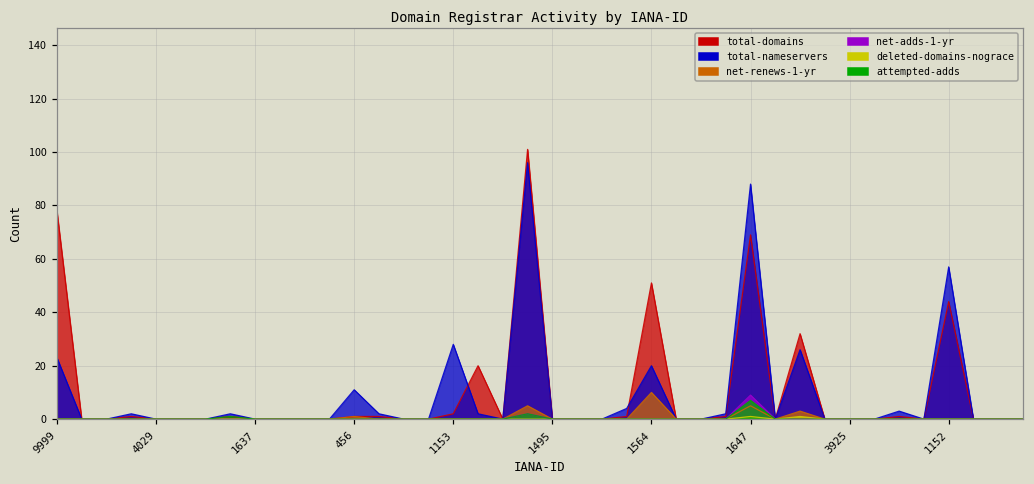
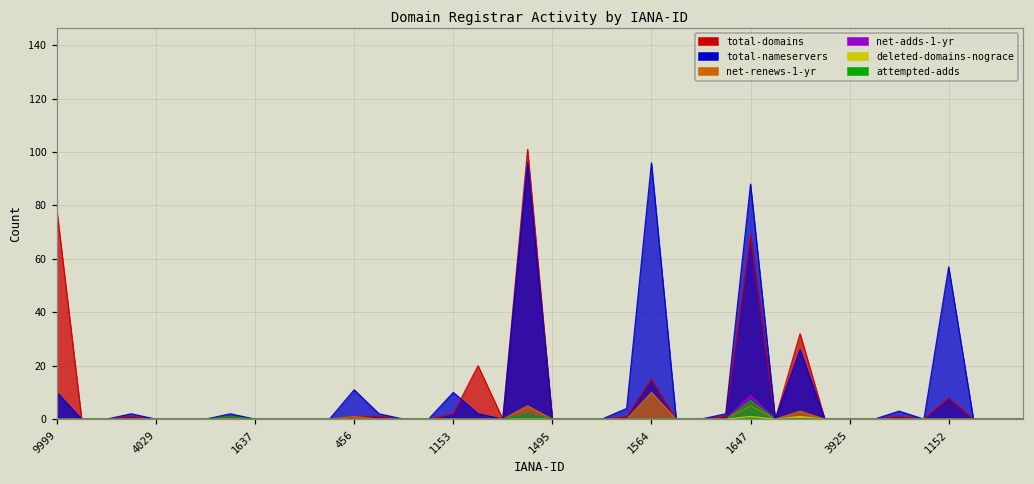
total-nameservers, 9999: 23 -> 10
total-nameservers, 1153: 28 -> 10
total-domains, 1564: 51 -> 15
total-nameservers, 1564: 20 -> 96
total-domains, 1152: 44 -> 8
